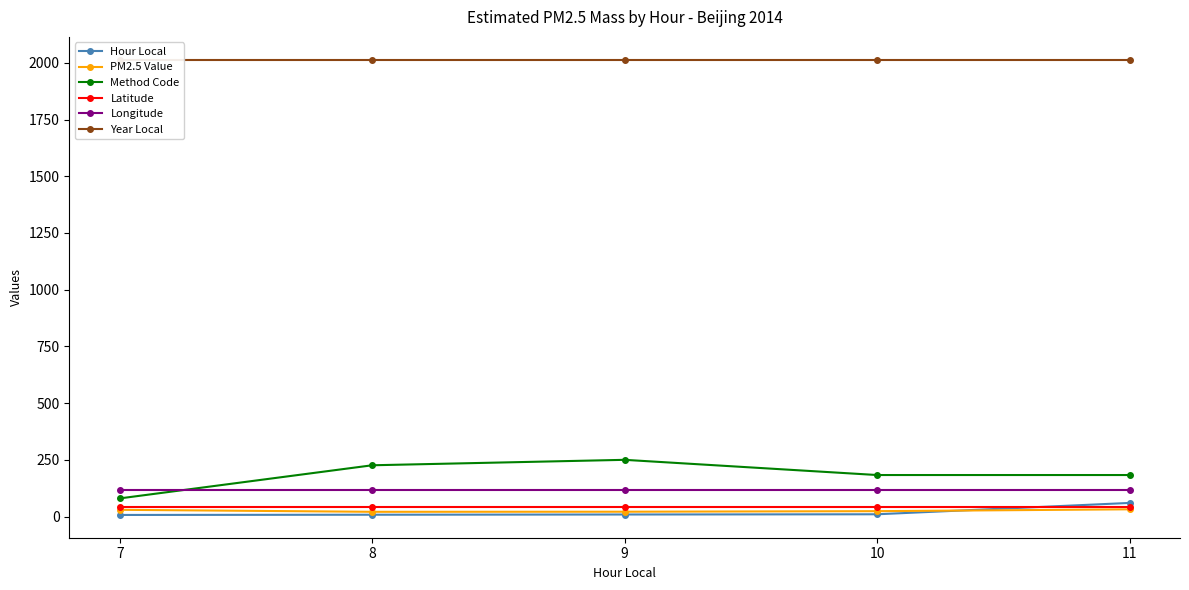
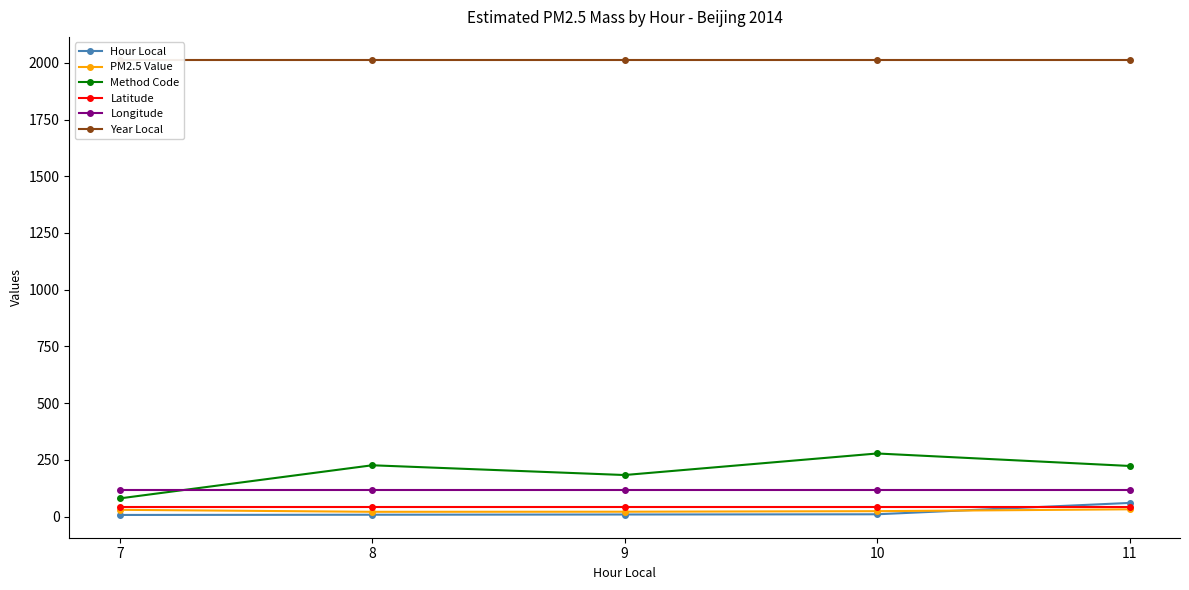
Method Code, 9: 250 -> 180
Method Code, 10: 180 -> 280
Method Code, 11: 180 -> 220
